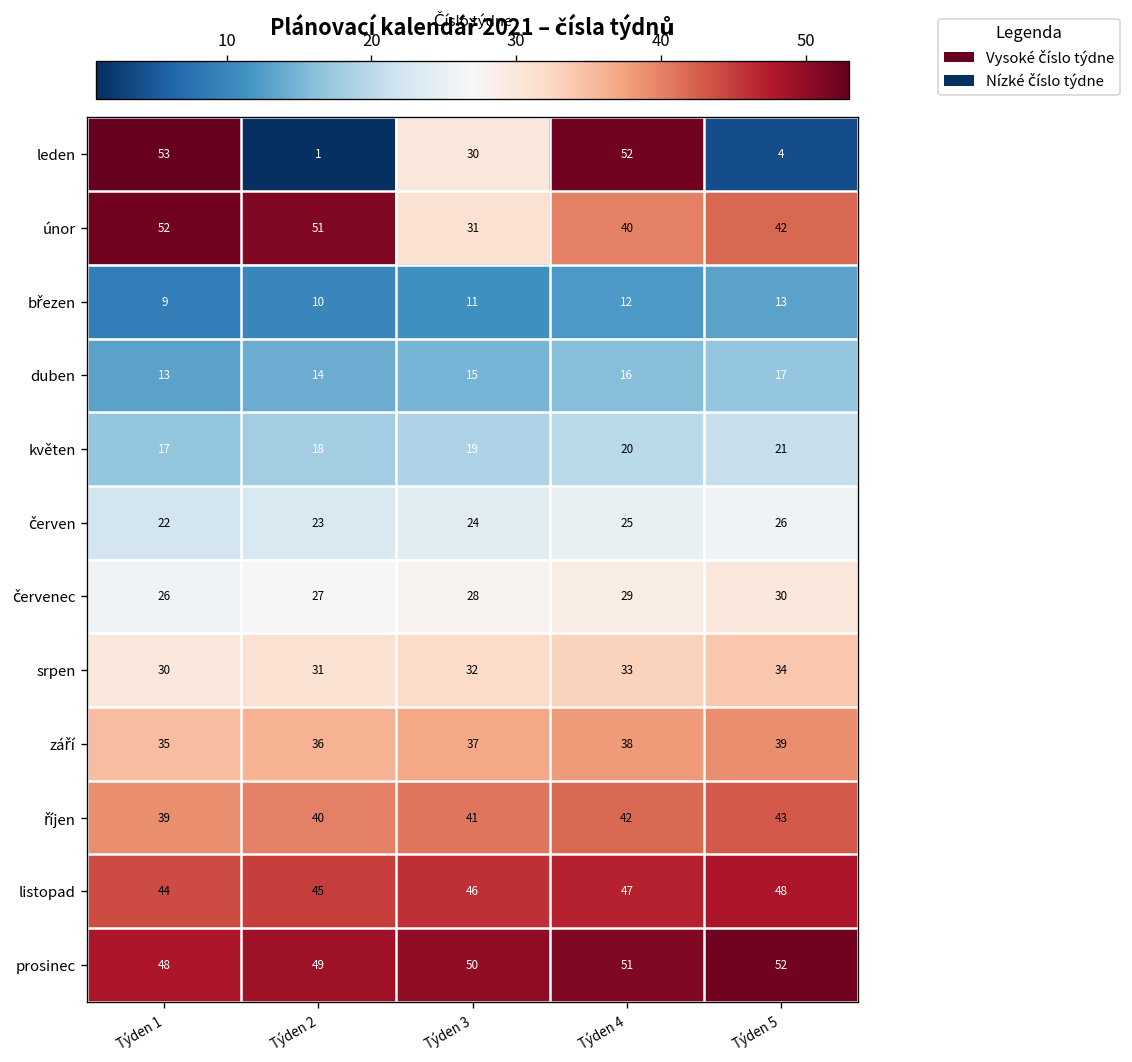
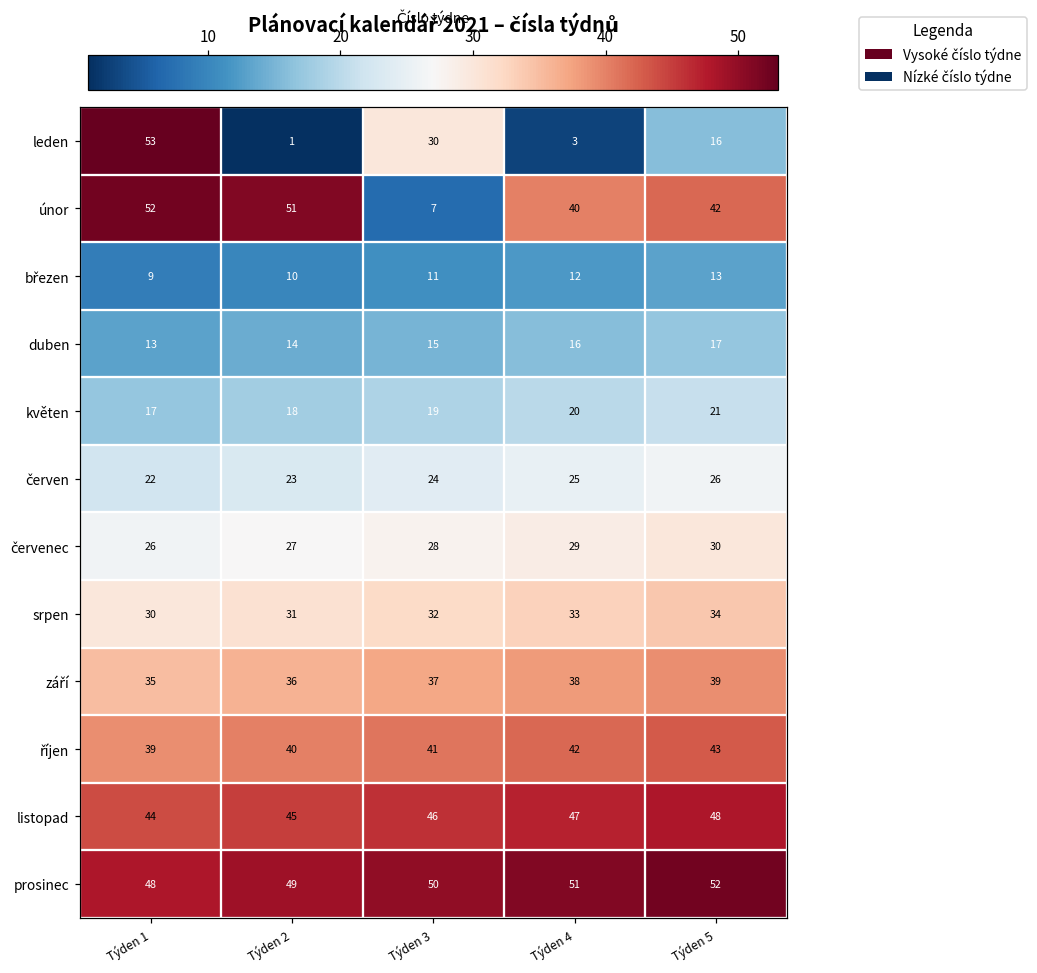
leden, Týden 4: 52 -> 3
leden, Týden 5: 4 -> 16
únor, Týden 3: 31 -> 7
